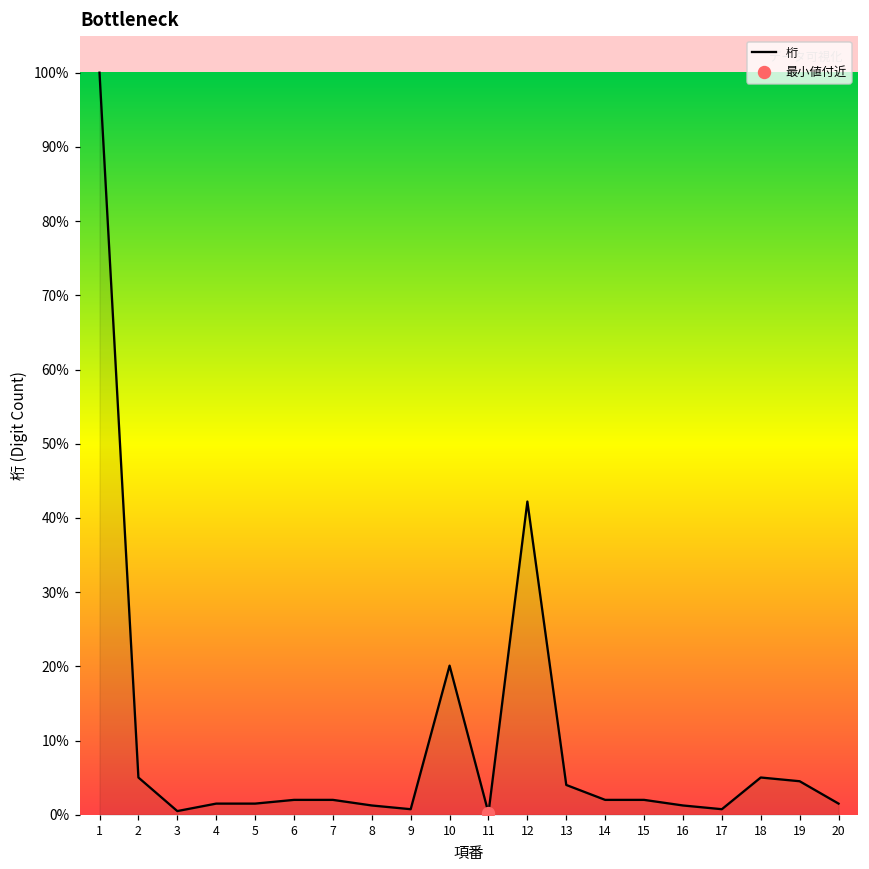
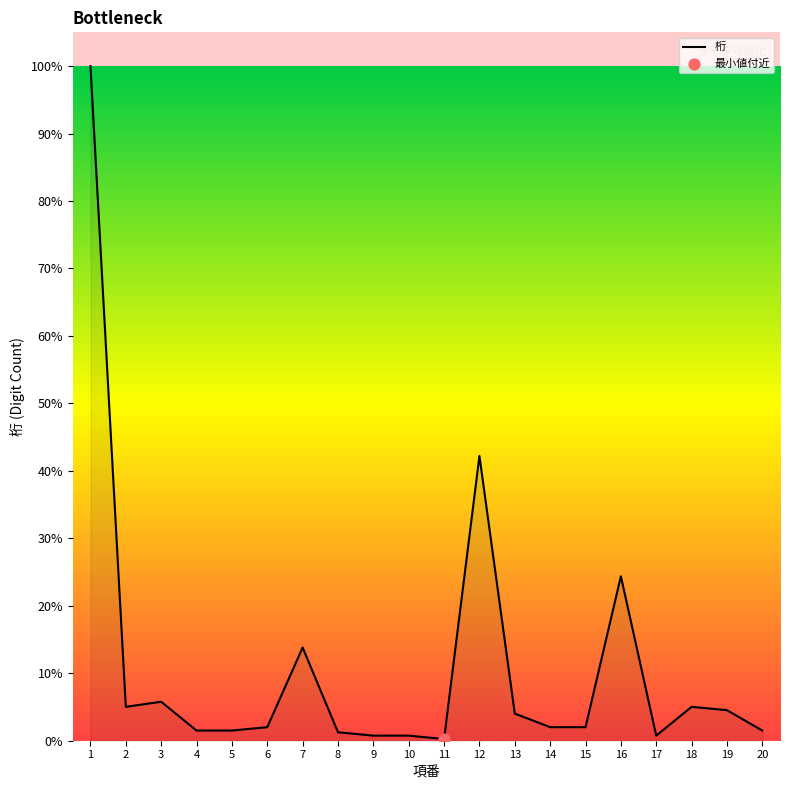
桁, 3: 1% -> 6%
桁, 7: 2% -> 14%
桁, 10: 20% -> 1%
桁, 16: 1% -> 24%
